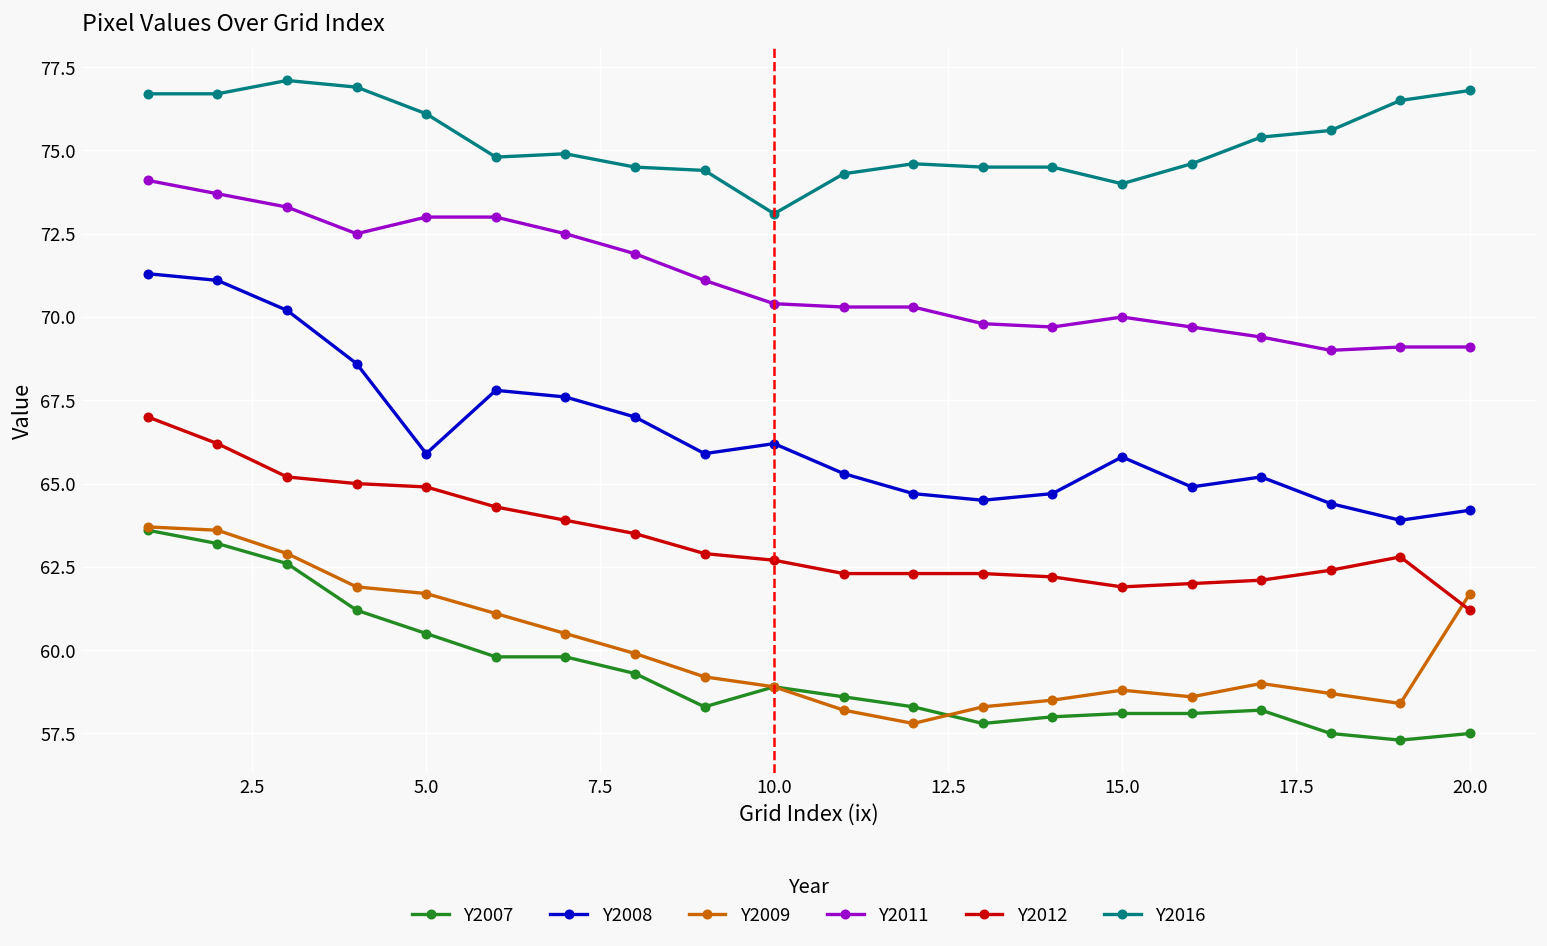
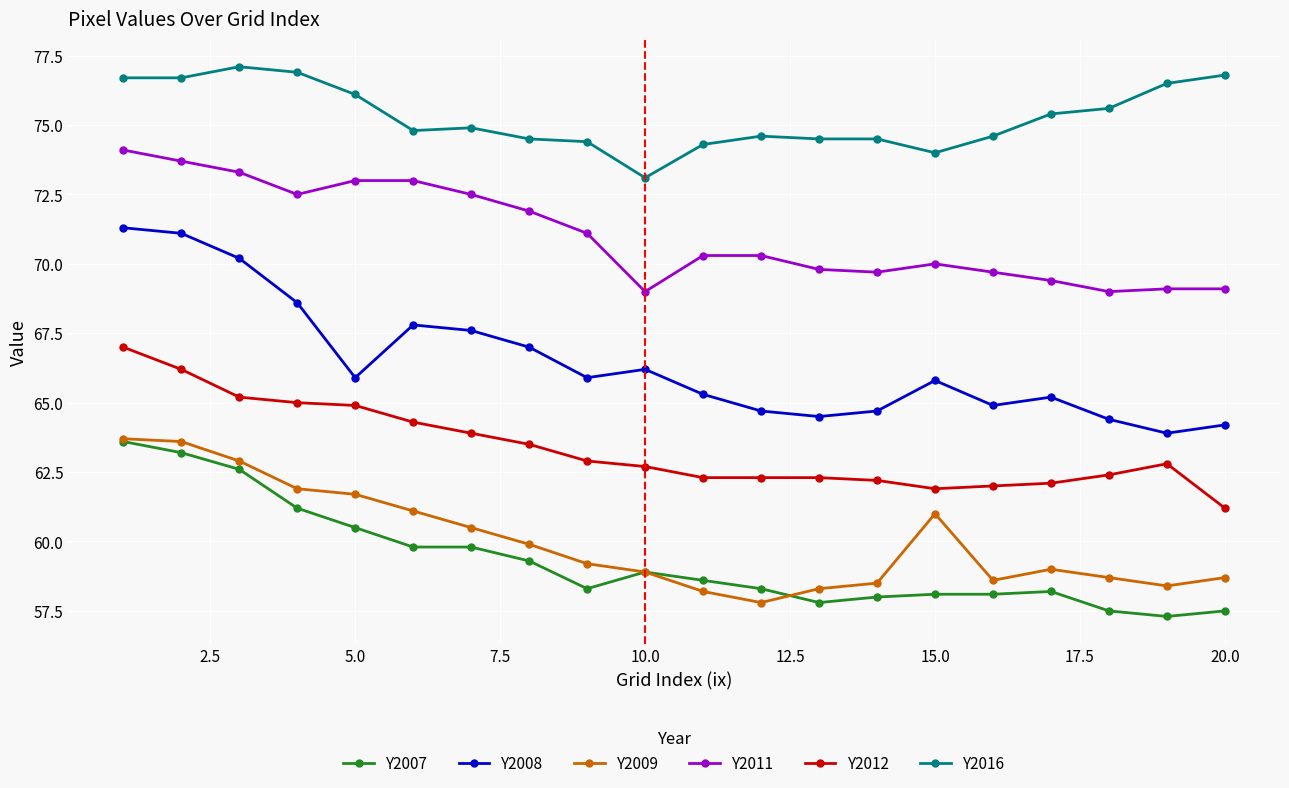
Y2011, 10.0: 70.4 -> 69.0
Y2009, 15.0: 58.8 -> 61.0
Y2009, 20.0: 61.7 -> 58.7
